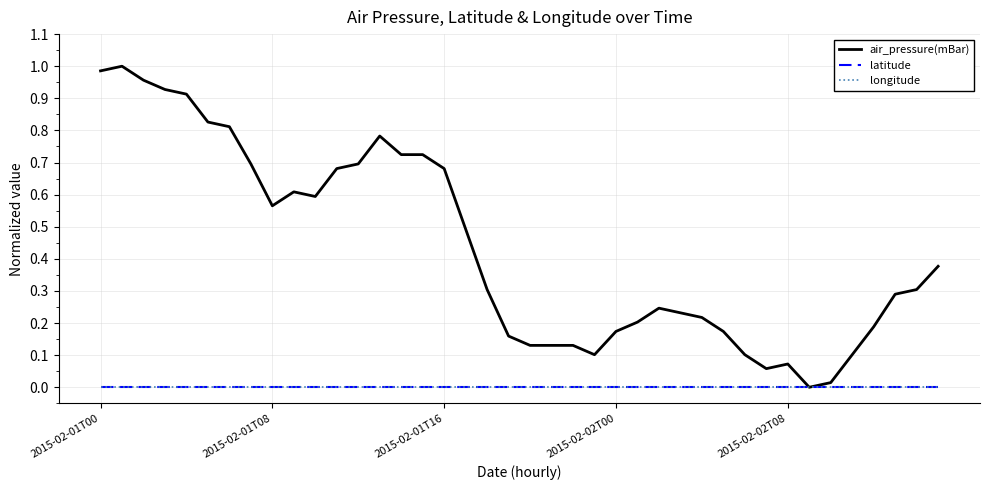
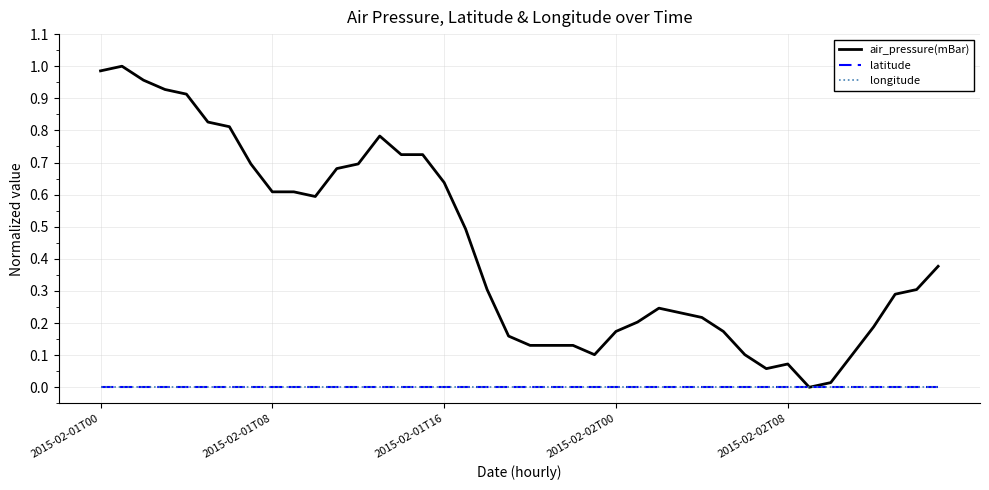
air_pressure(mBar), 2015-02-01T08: 0.57 -> 0.61
air_pressure(mBar), 2015-02-01T16: 0.68 -> 0.64
